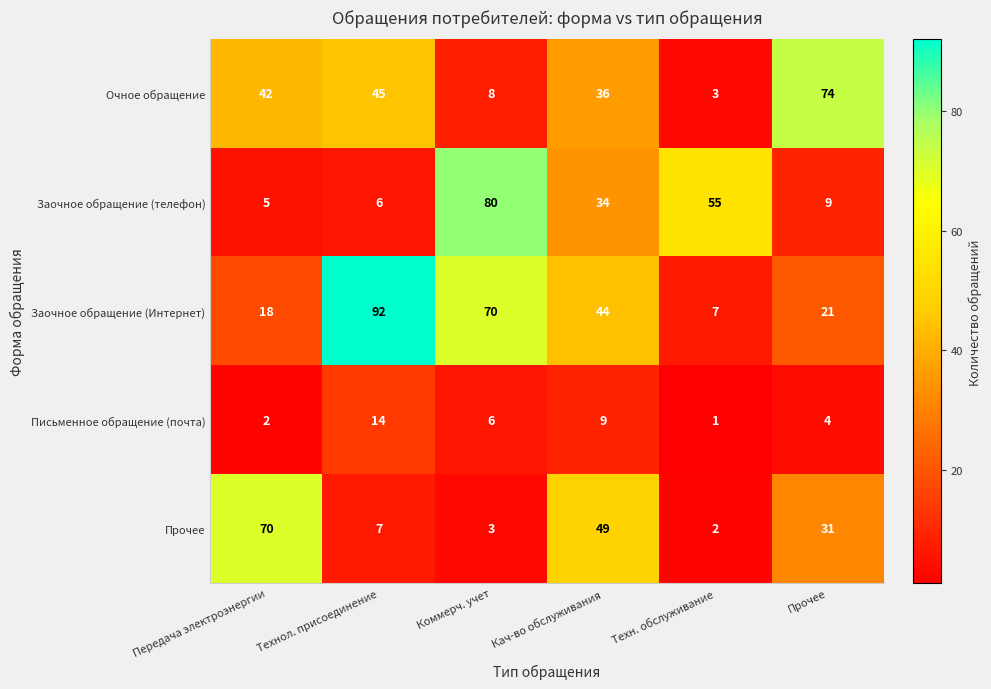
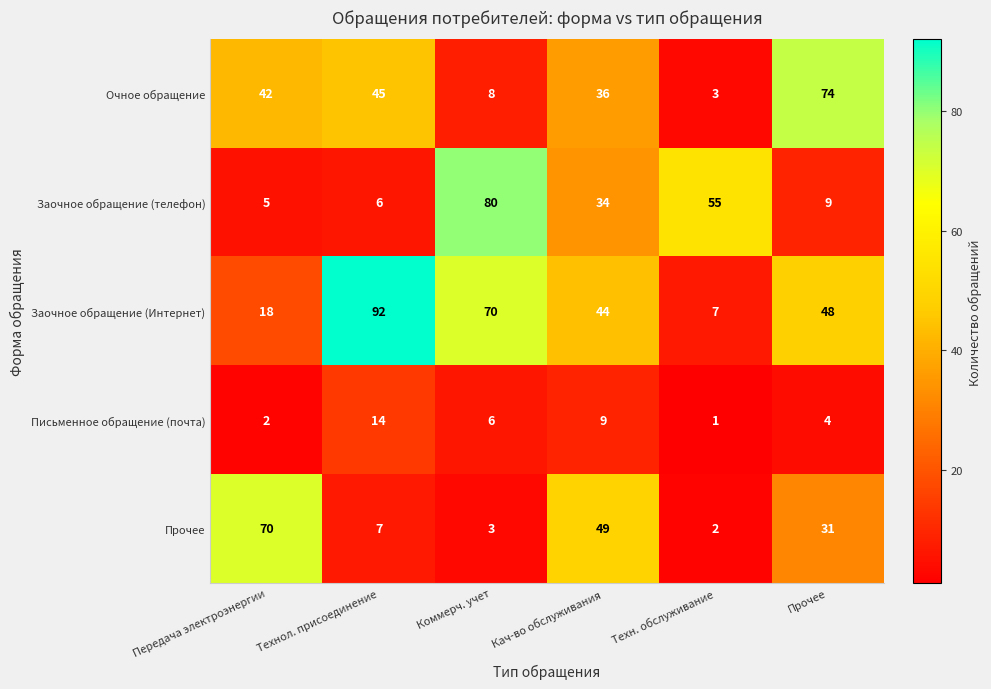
Заочное обращение (Интернет), Прочее: 21 -> 48
